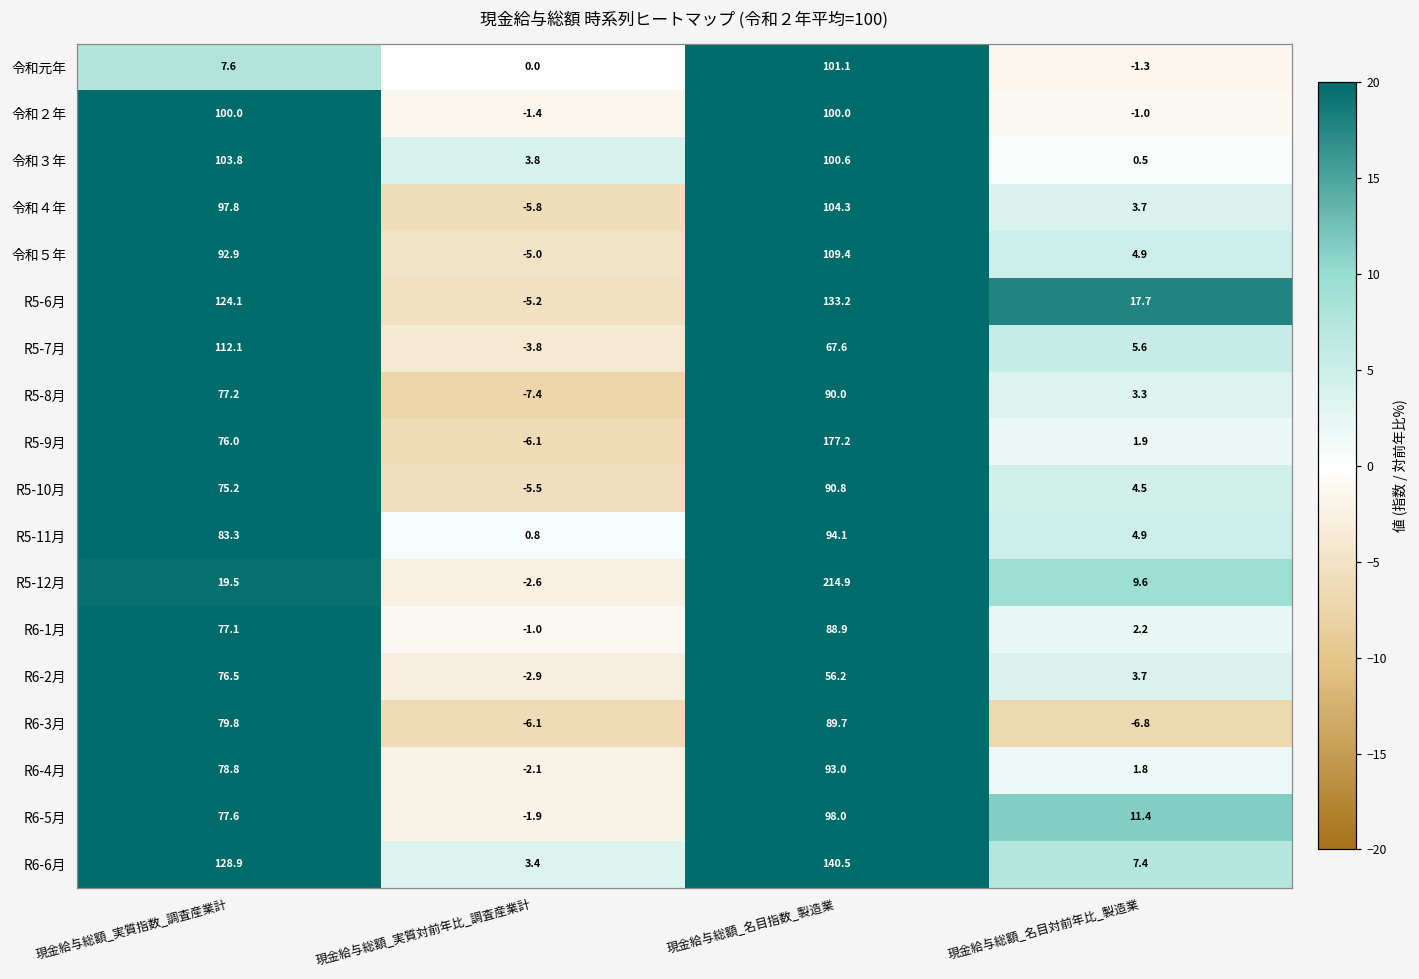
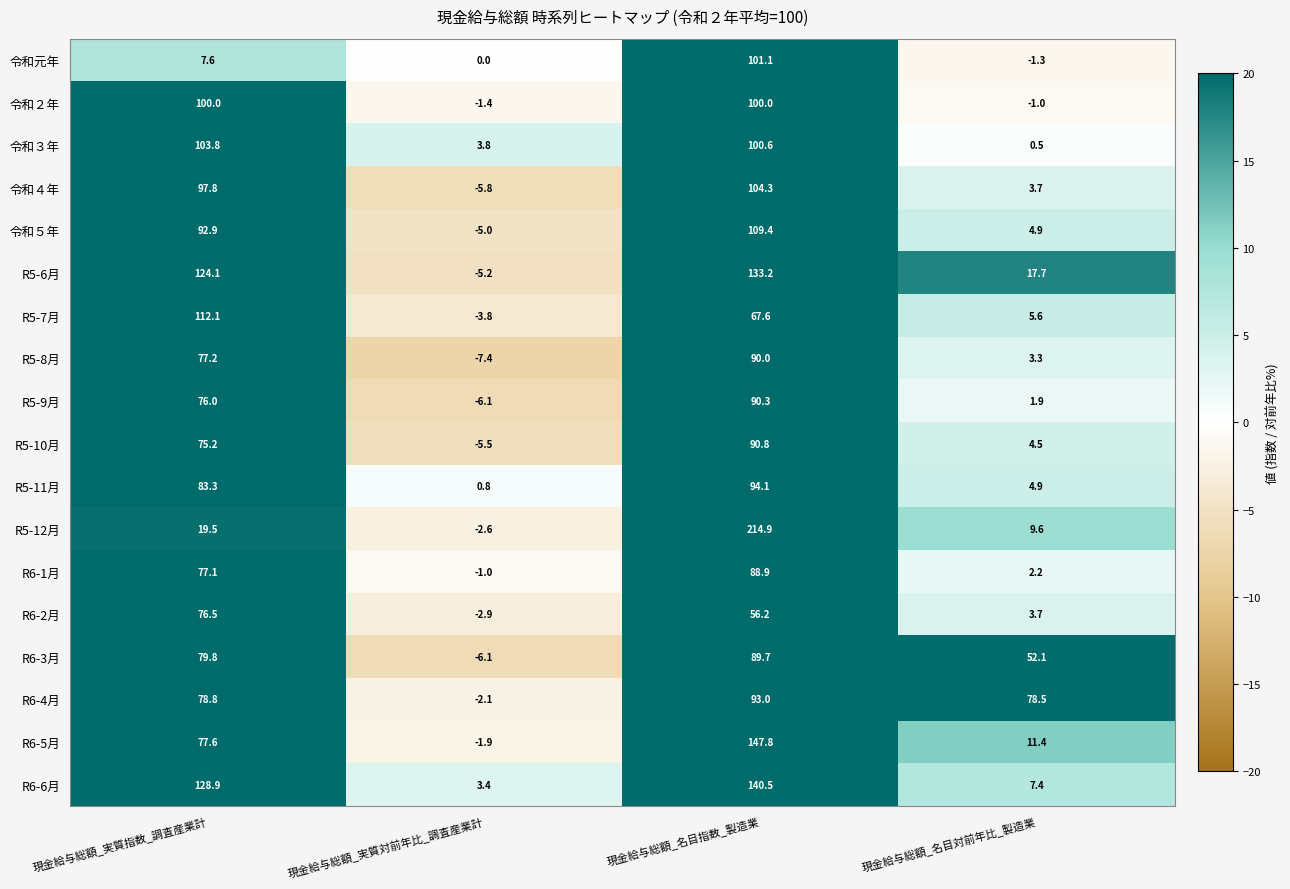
R5-9月, 現金給与総額_名目指数_製造業: 177.2 -> 90.3
R6-3月, 現金給与総額_名目対前年比_製造業: -6.8 -> 52.1
R6-4月, 現金給与総額_名目対前年比_製造業: 1.8 -> 78.5
R6-5月, 現金給与総額_名目指数_製造業: 98.0 -> 147.8
